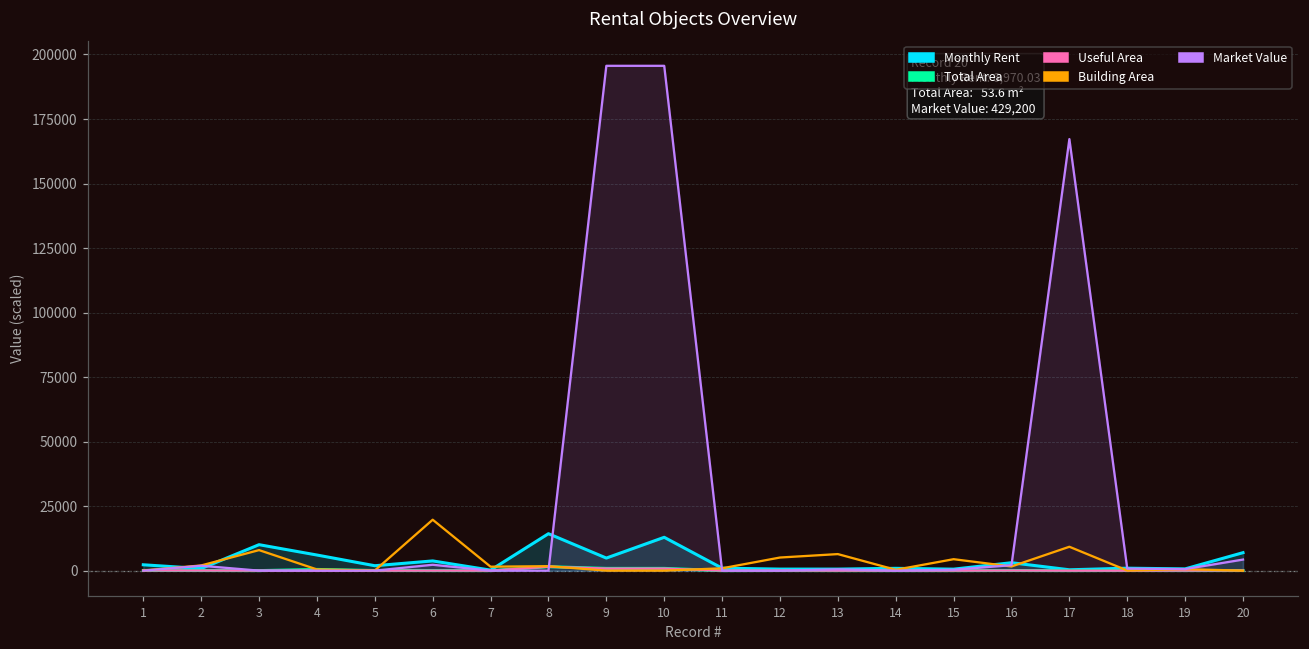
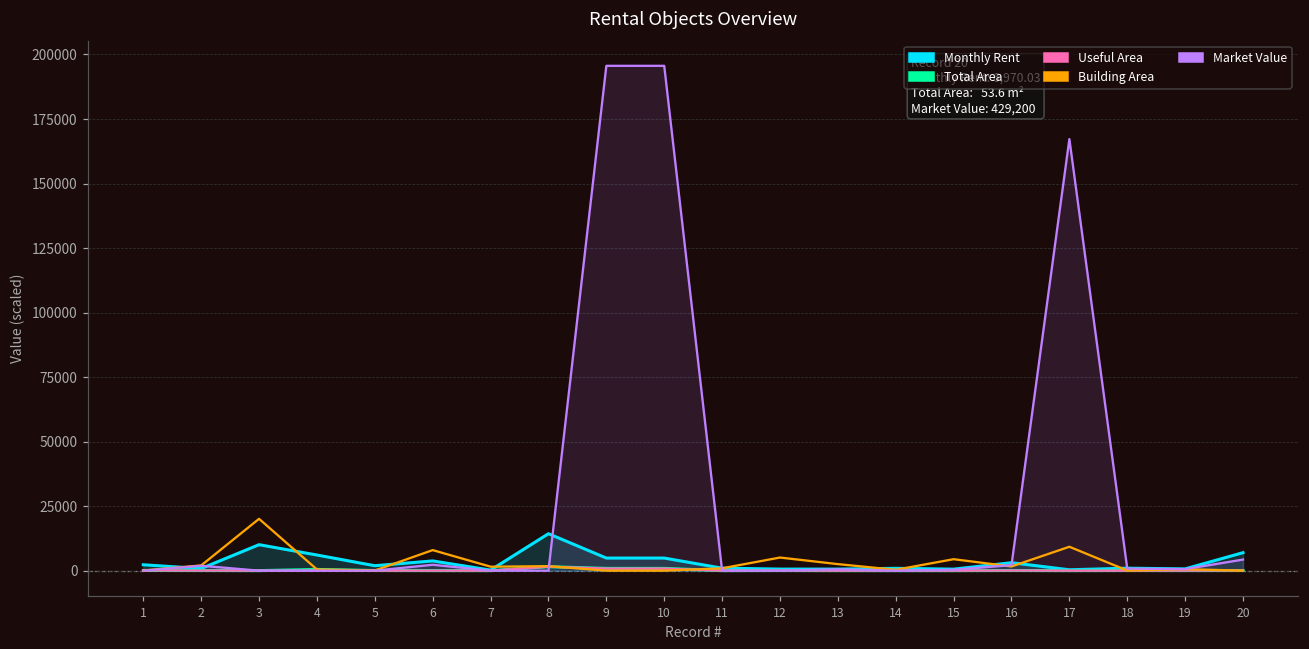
Building Area, 3: 8000 -> 20000
Building Area, 6: 20000 -> 8000
Monthly Rent, 10: 13000 -> 5000
Building Area, 13: 6000 -> 3000
